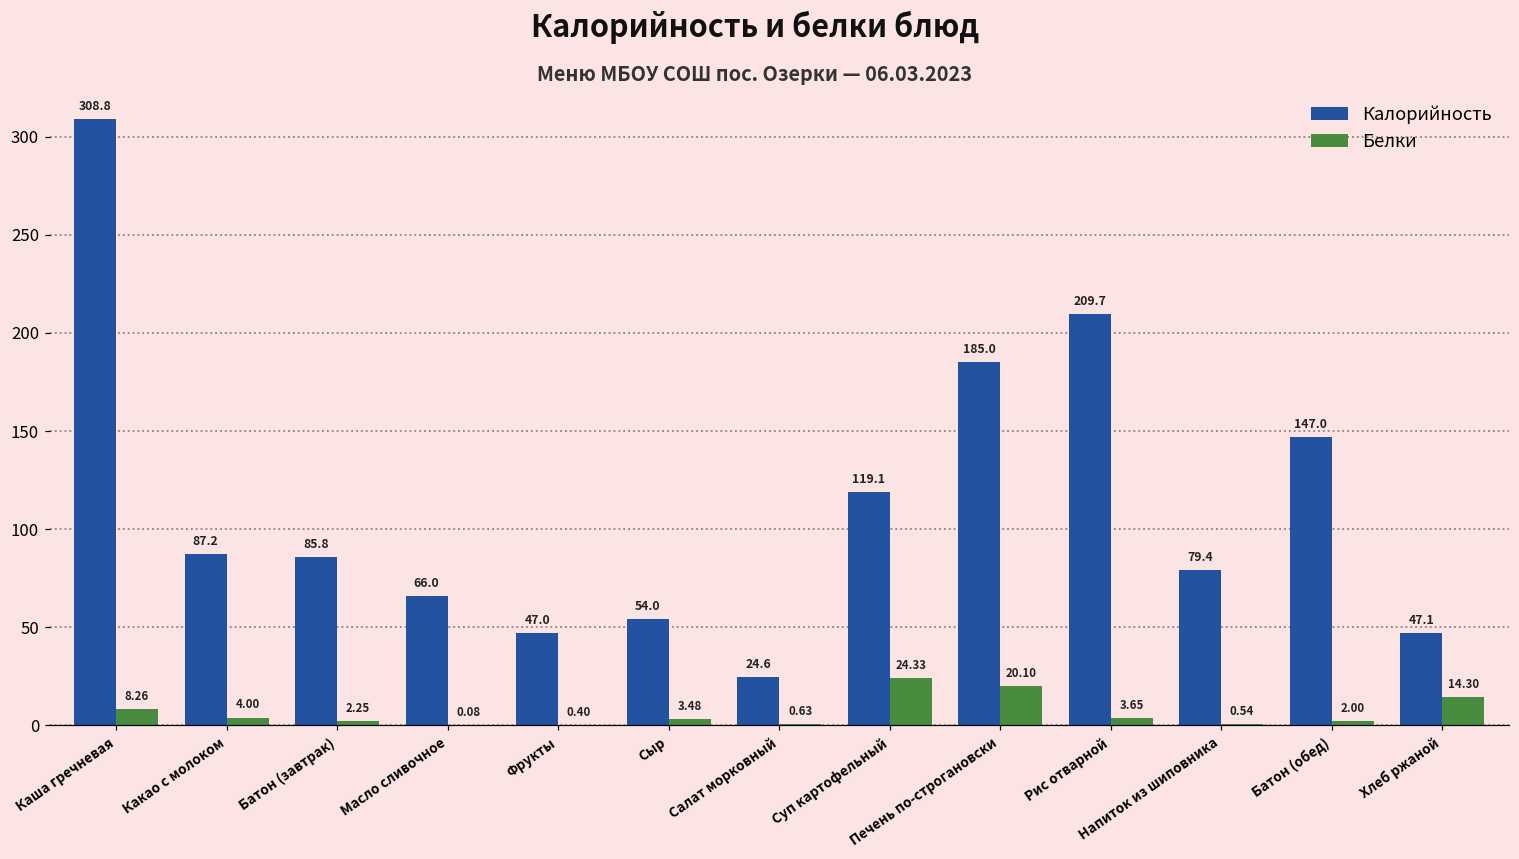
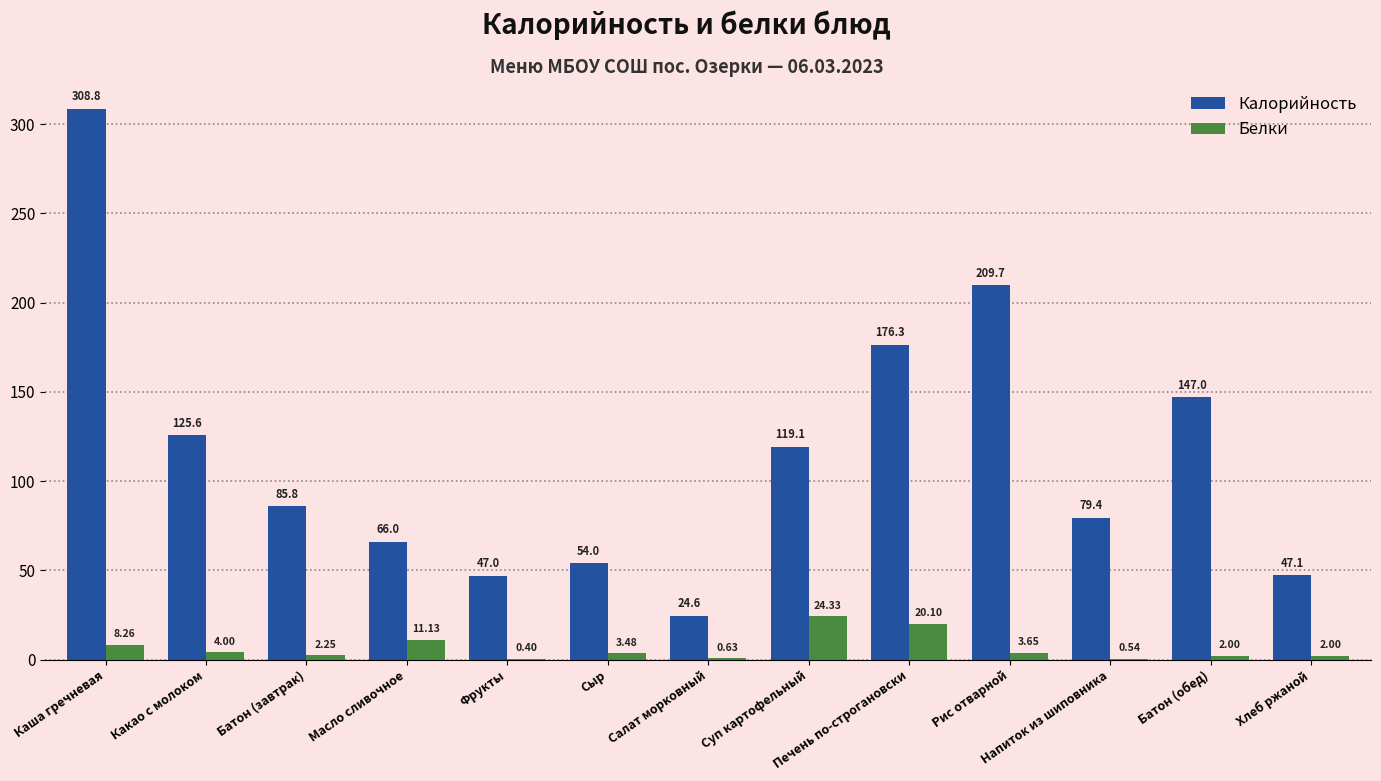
Калорийность, Какао с молоком: 87.2 -> 125.6
Белки, Масло сливочное: 0.08 -> 11.13
Калорийность, Печень по-строгановски: 185.0 -> 176.3
Белки, Хлеб ржаной: 14.30 -> 2.00
